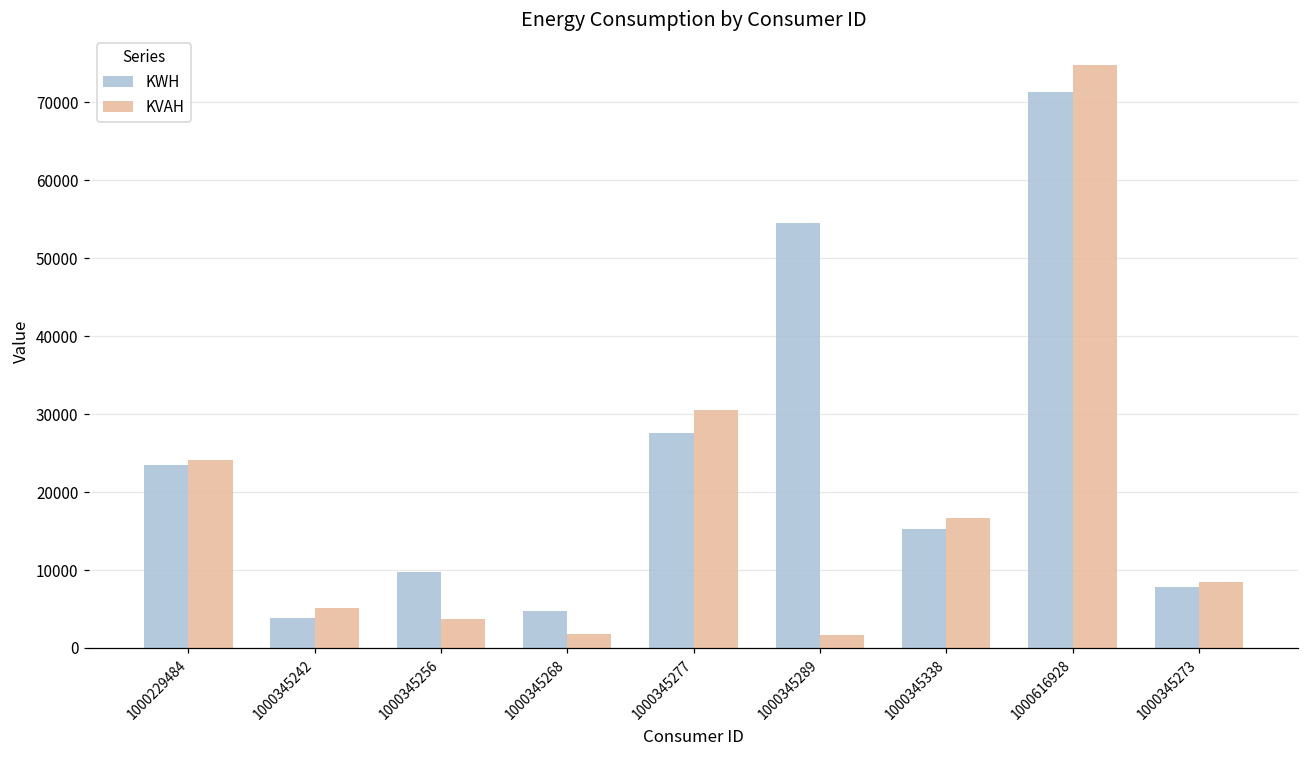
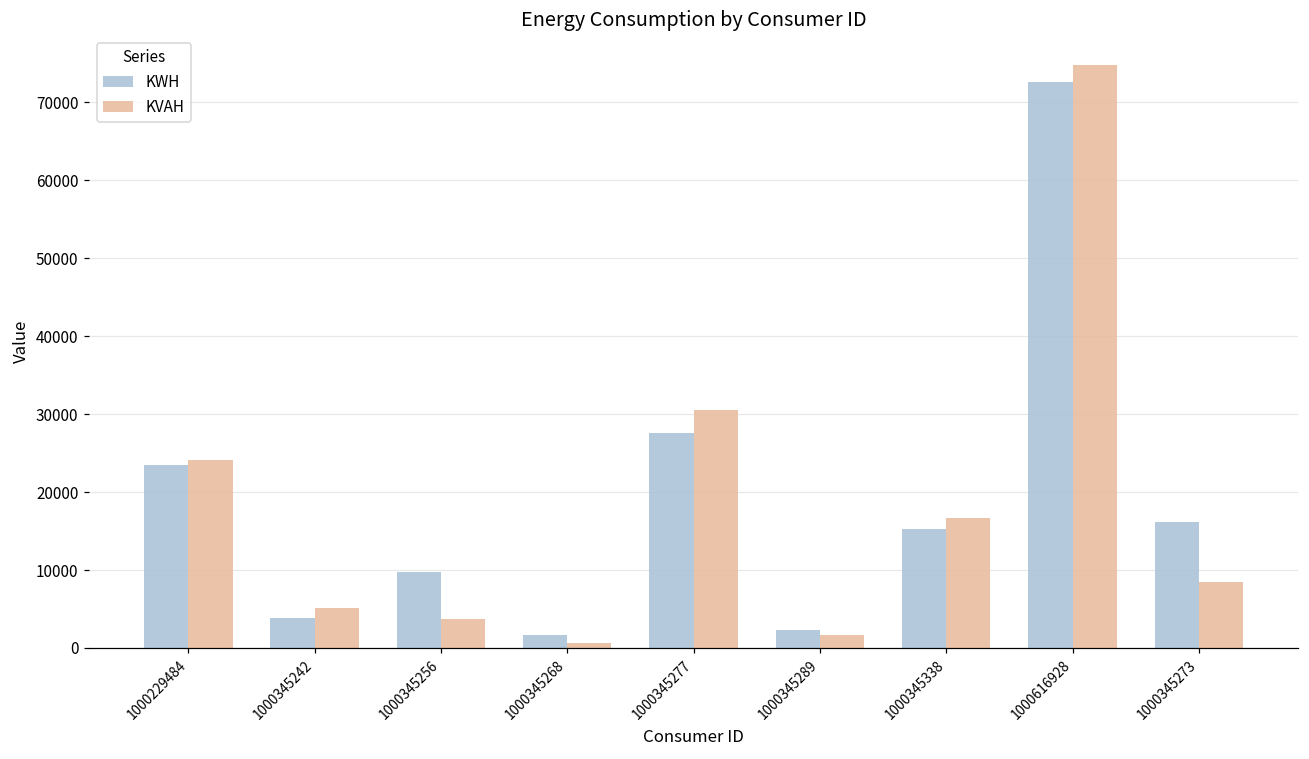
KWH, 1000345268: 5000 -> 2000
KVAH, 1000345268: 2000 -> 1000
KWH, 1000345289: 55000 -> 2000
KWH, 1000616928: 71000 -> 73000
KWH, 1000345273: 8000 -> 16000
